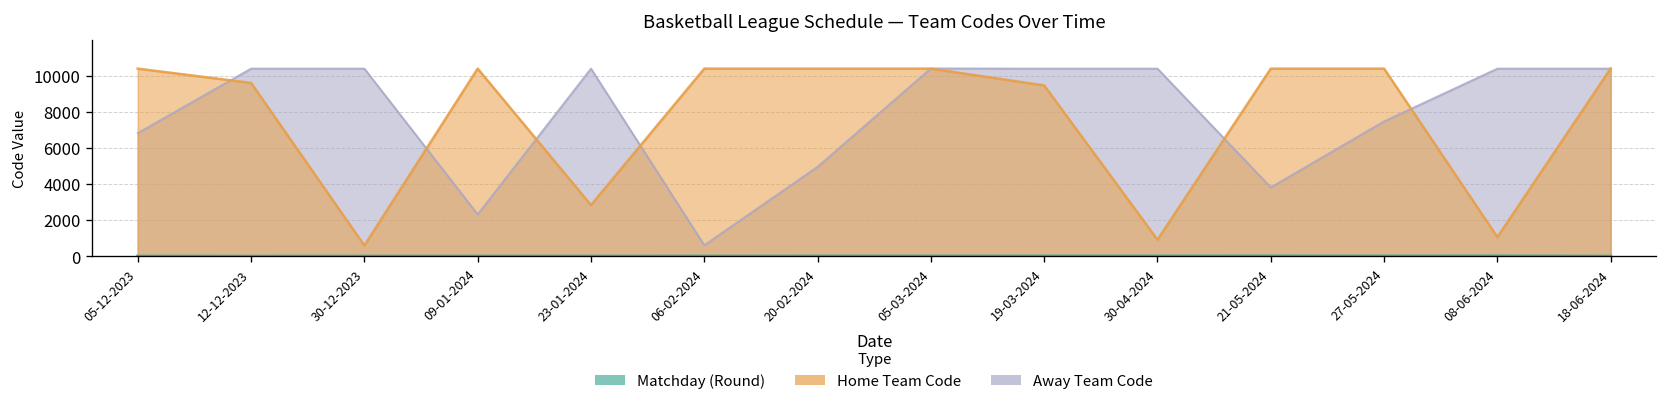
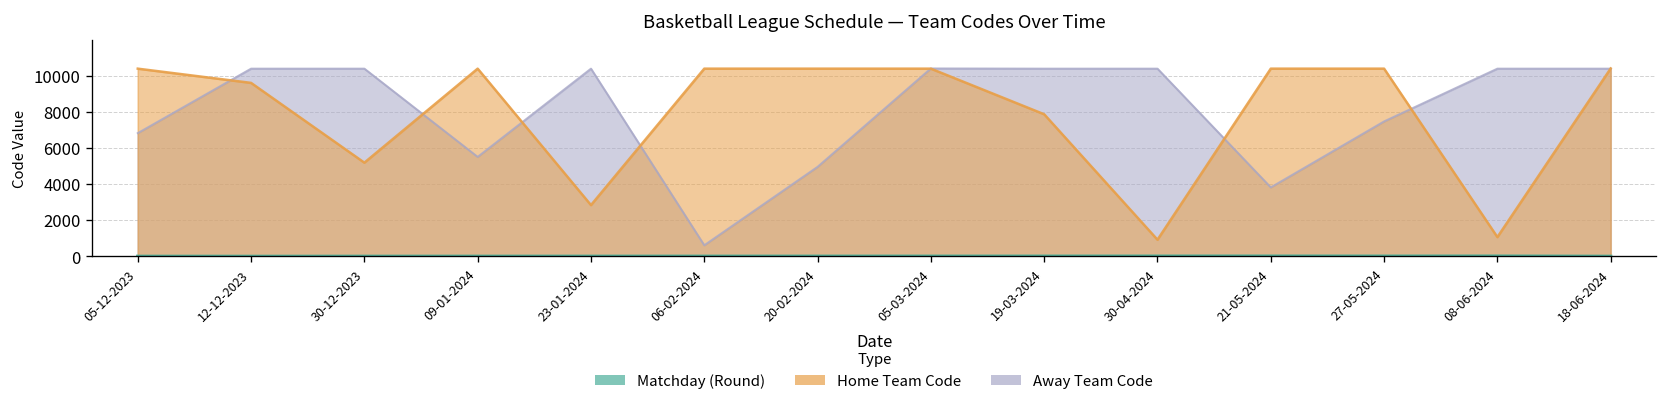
Home Team Code, 30-12-2023: 600 -> 5200
Away Team Code, 09-01-2024: 2300 -> 5500
Home Team Code, 19-03-2024: 9500 -> 7900
